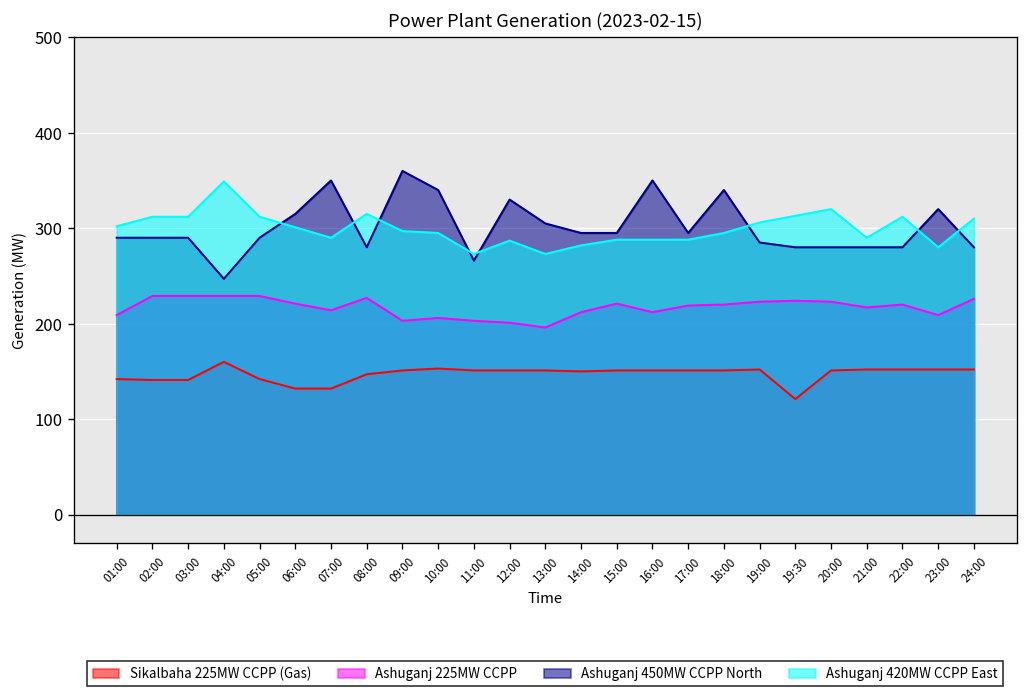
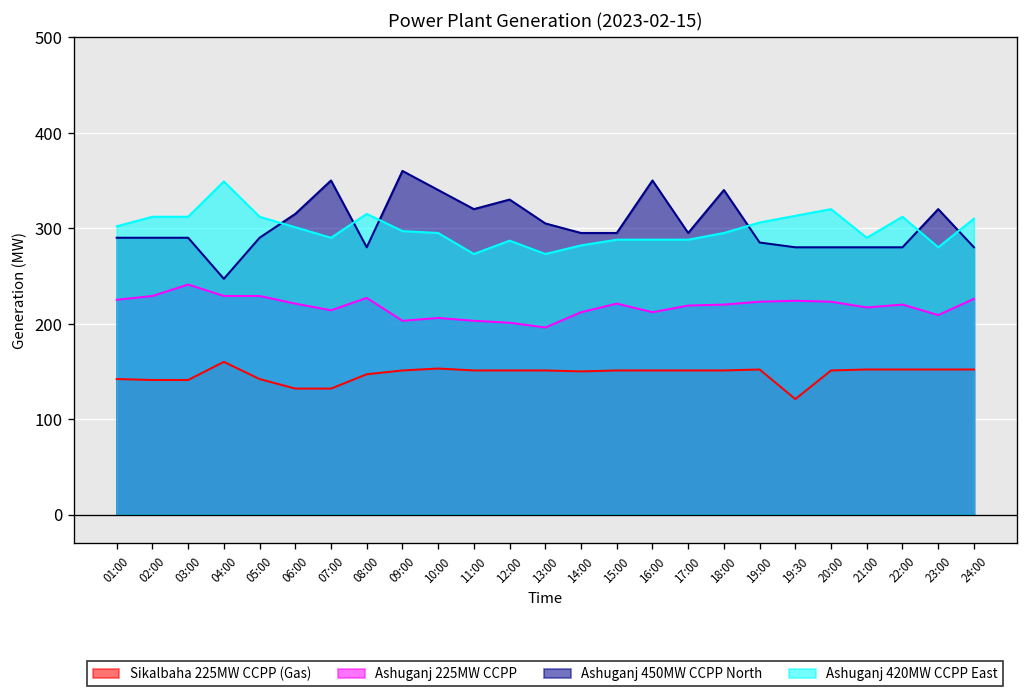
Ashuganj 225MW CCPP, 01:00: 210 -> 230
Ashuganj 225MW CCPP, 03:00: 230 -> 240
Ashuganj 450MW CCPP North, 11:00: 270 -> 320
